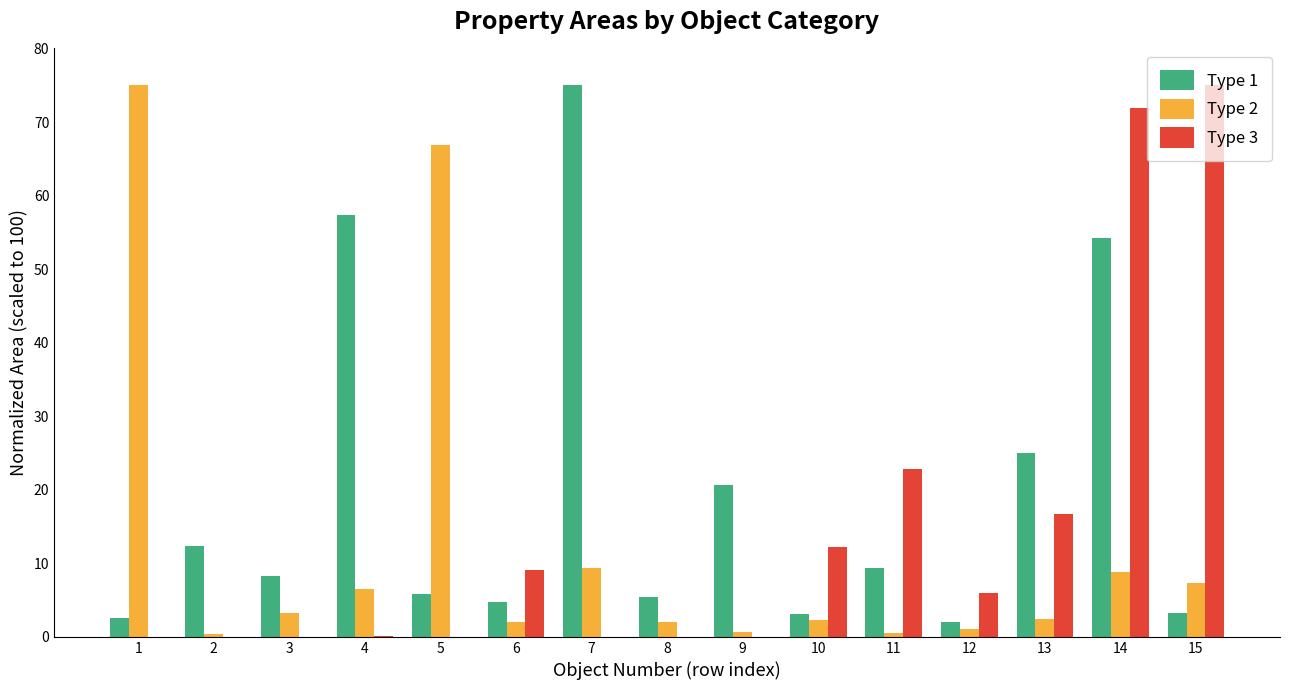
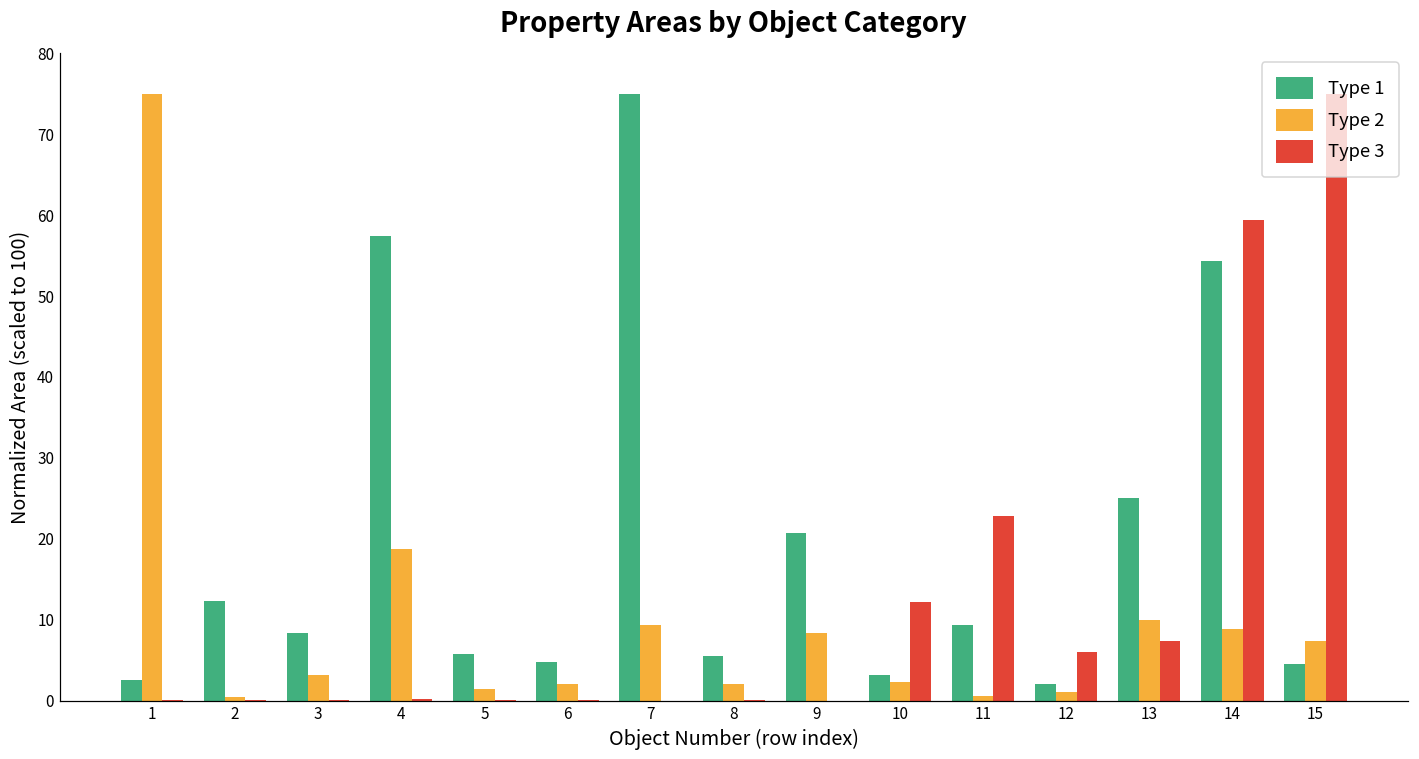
Type 2, 4: 6 -> 19
Type 2, 5: 67 -> 1
Type 3, 6: 9 -> 0
Type 2, 9: 1 -> 8
Type 2, 13: 2 -> 10
Type 3, 13: 17 -> 7
Type 3, 14: 72 -> 59
Type 1, 15: 3 -> 5
